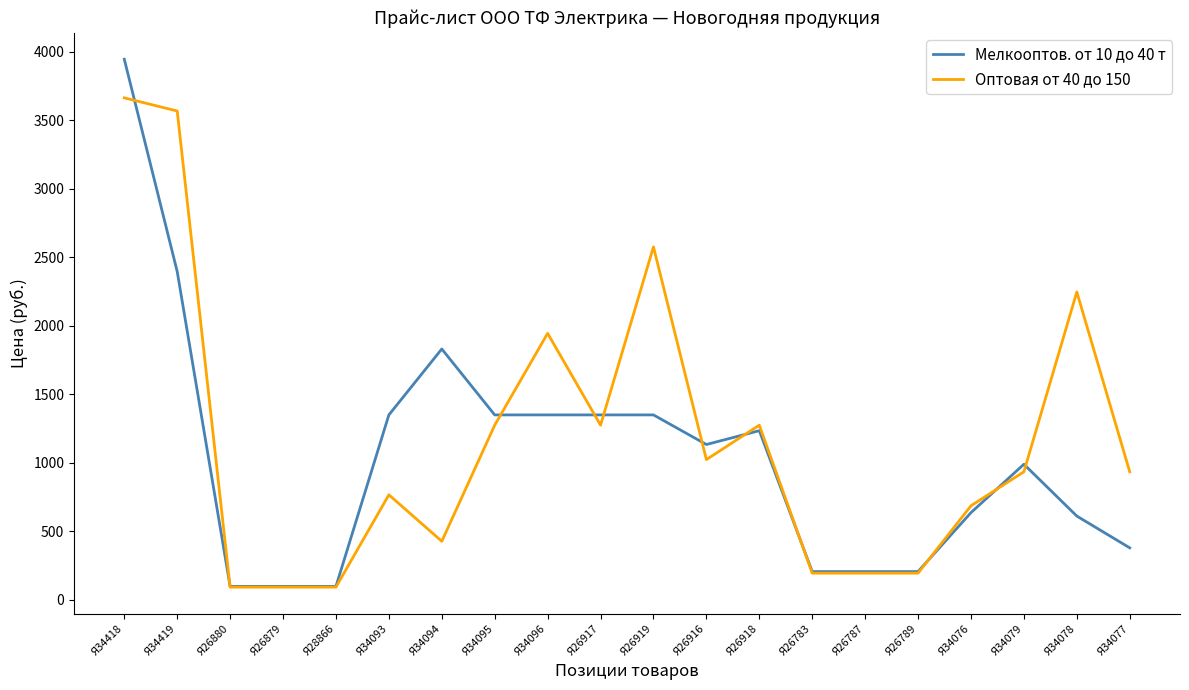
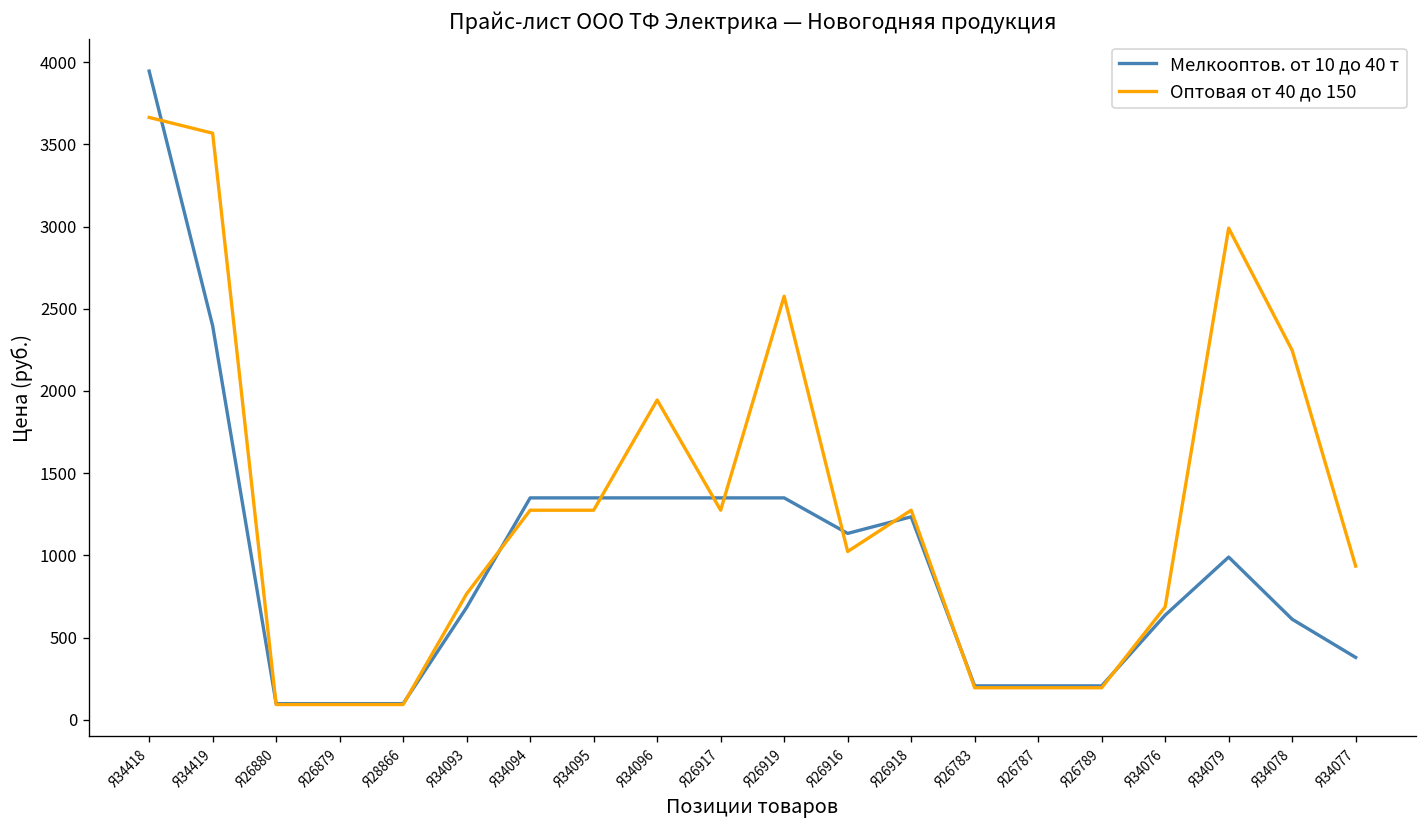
Мелкооптов. от 10 до 40 т, Я34093: 1350 -> 680
Мелкооптов. от 10 до 40 т, Я34094: 1830 -> 1350
Оптовая от 40 до 150, Я34094: 430 -> 1280
Оптовая от 40 до 150, Я34079: 940 -> 2990
